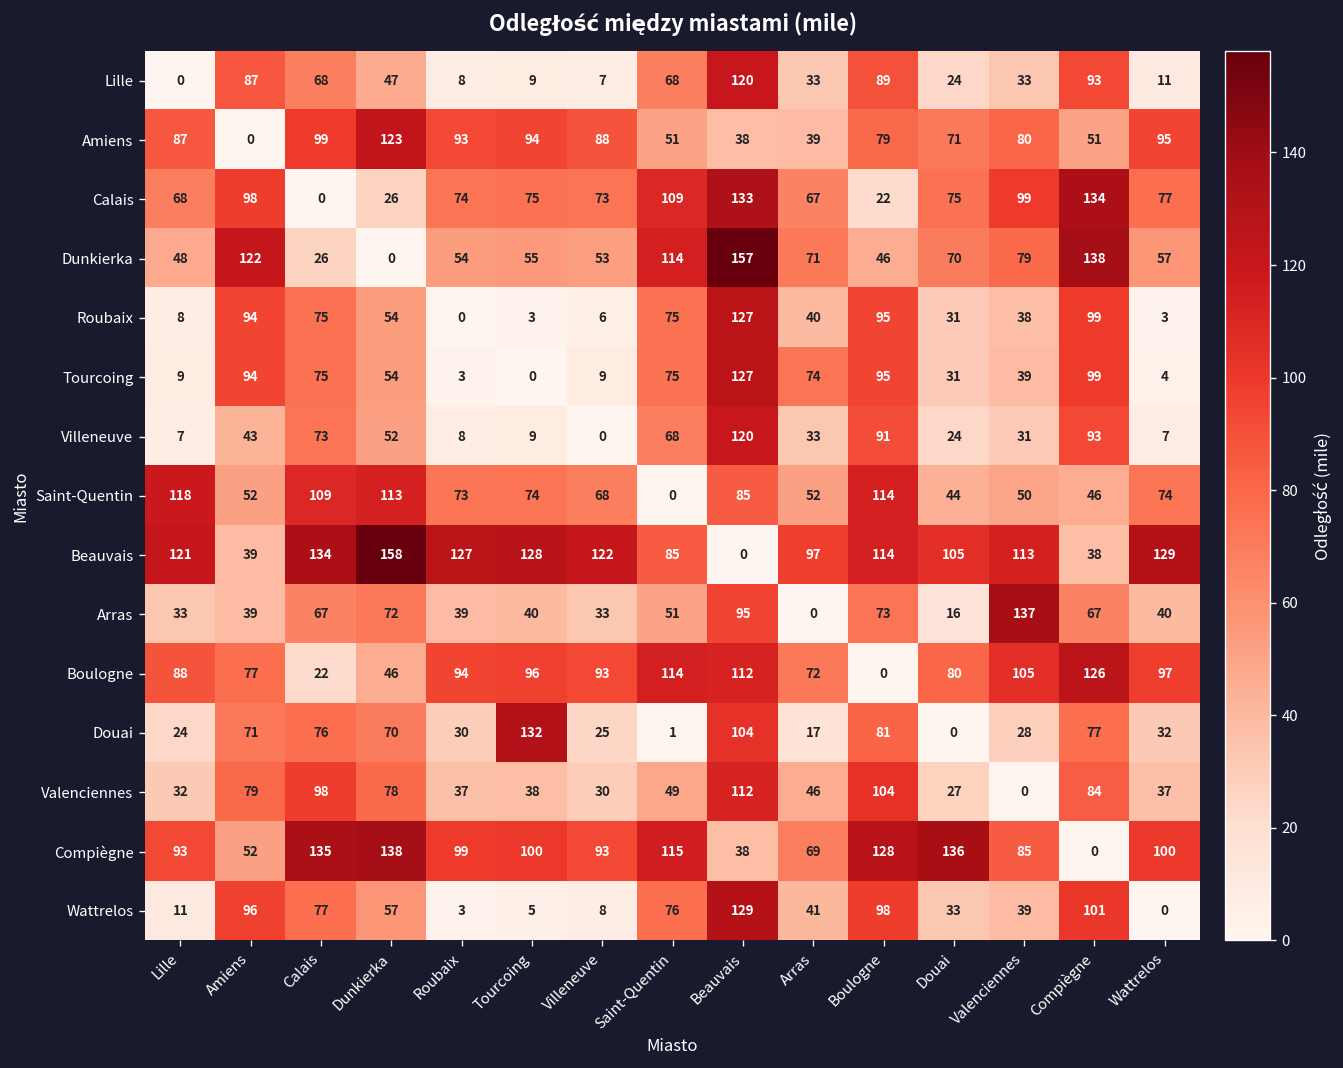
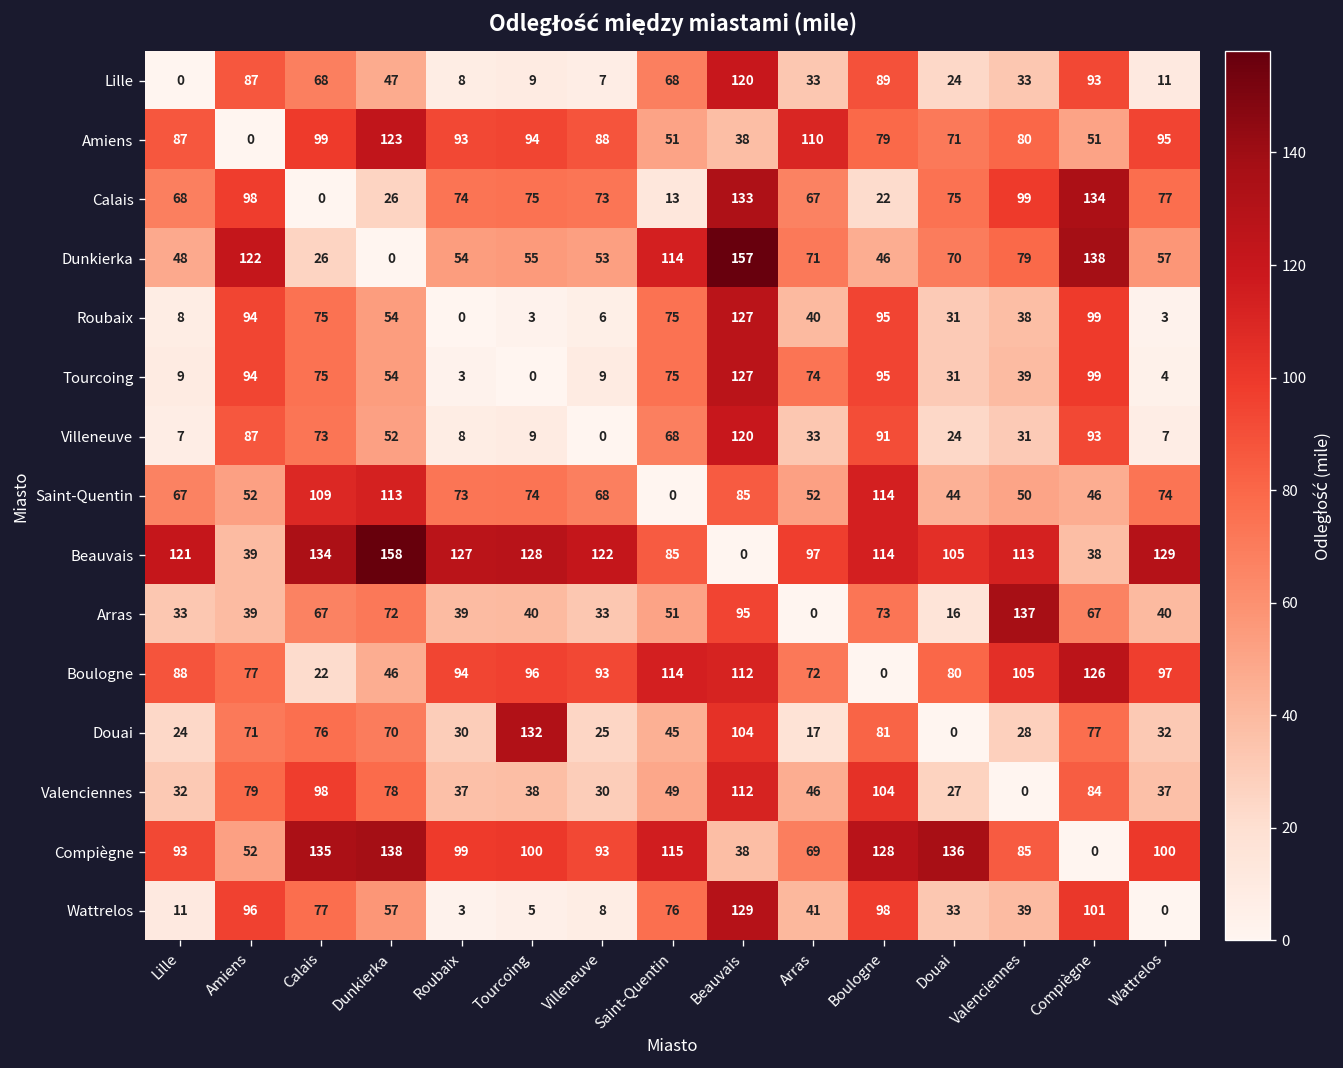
Amiens, Arras: 39 -> 110
Calais, Saint-Quentin: 109 -> 13
Villeneuve, Amiens: 43 -> 87
Saint-Quentin, Lille: 118 -> 67
Douai, Saint-Quentin: 1 -> 45
